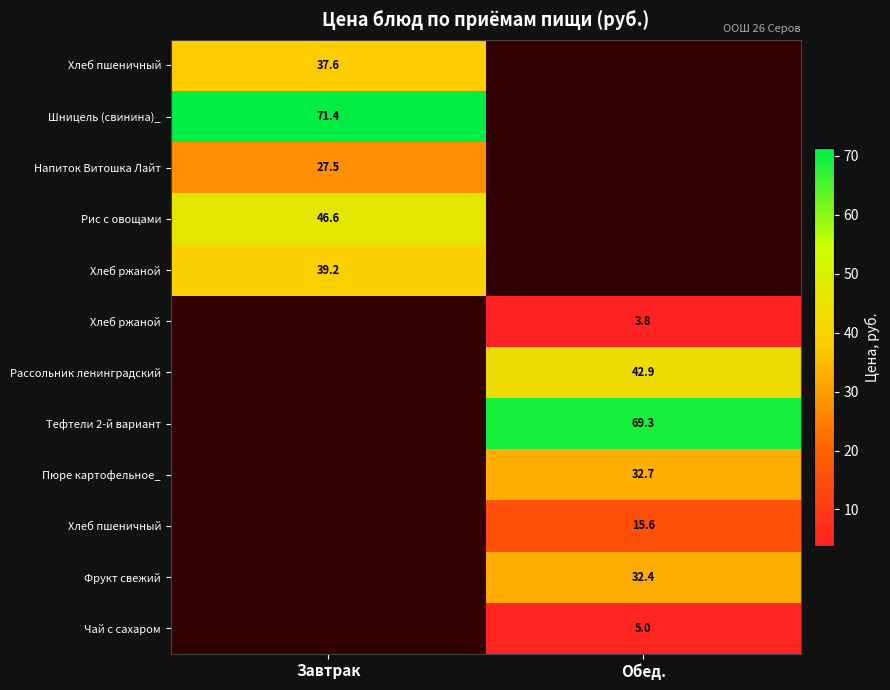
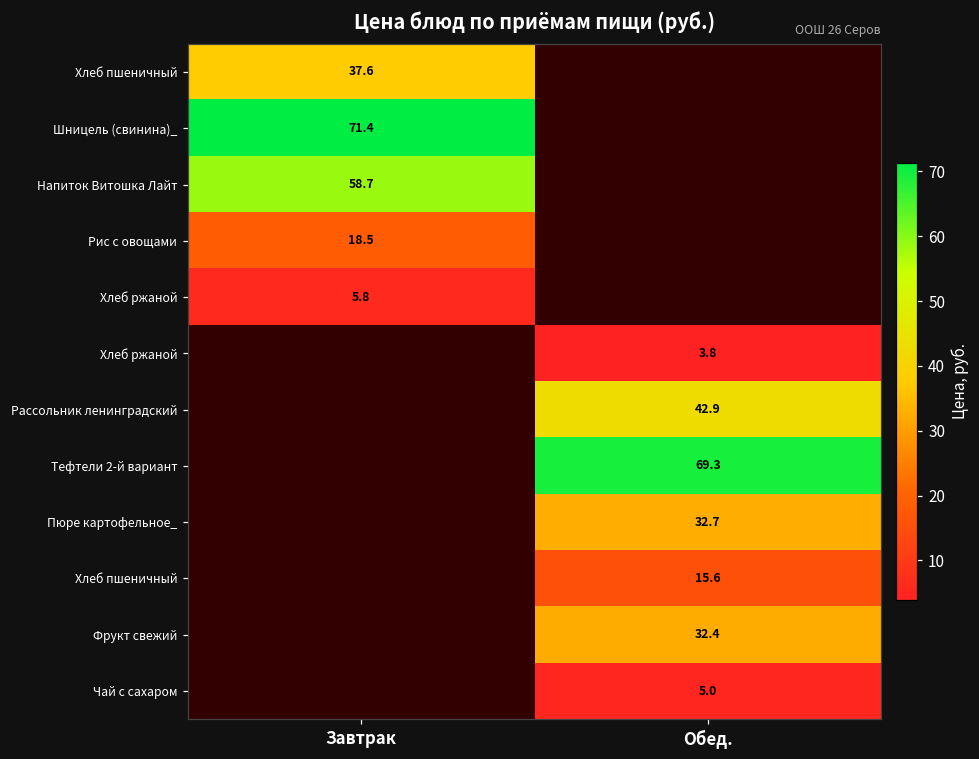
Напиток Витошка Лайт, Завтрак: 27.5 -> 58.7
Рис с овощами, Завтрак: 46.6 -> 18.5
Хлеб ржаной, Завтрак: 39.2 -> 5.8
